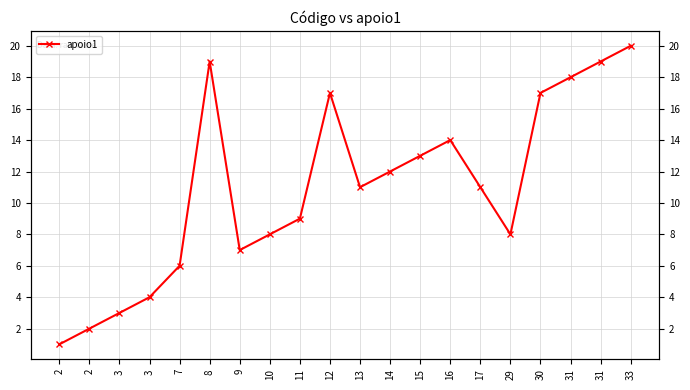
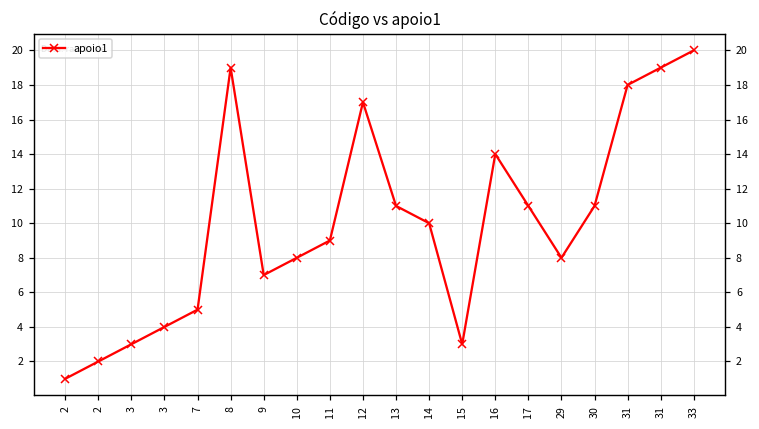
7: 6 -> 5
14: 12 -> 10
15: 13 -> 3
30: 17 -> 11
